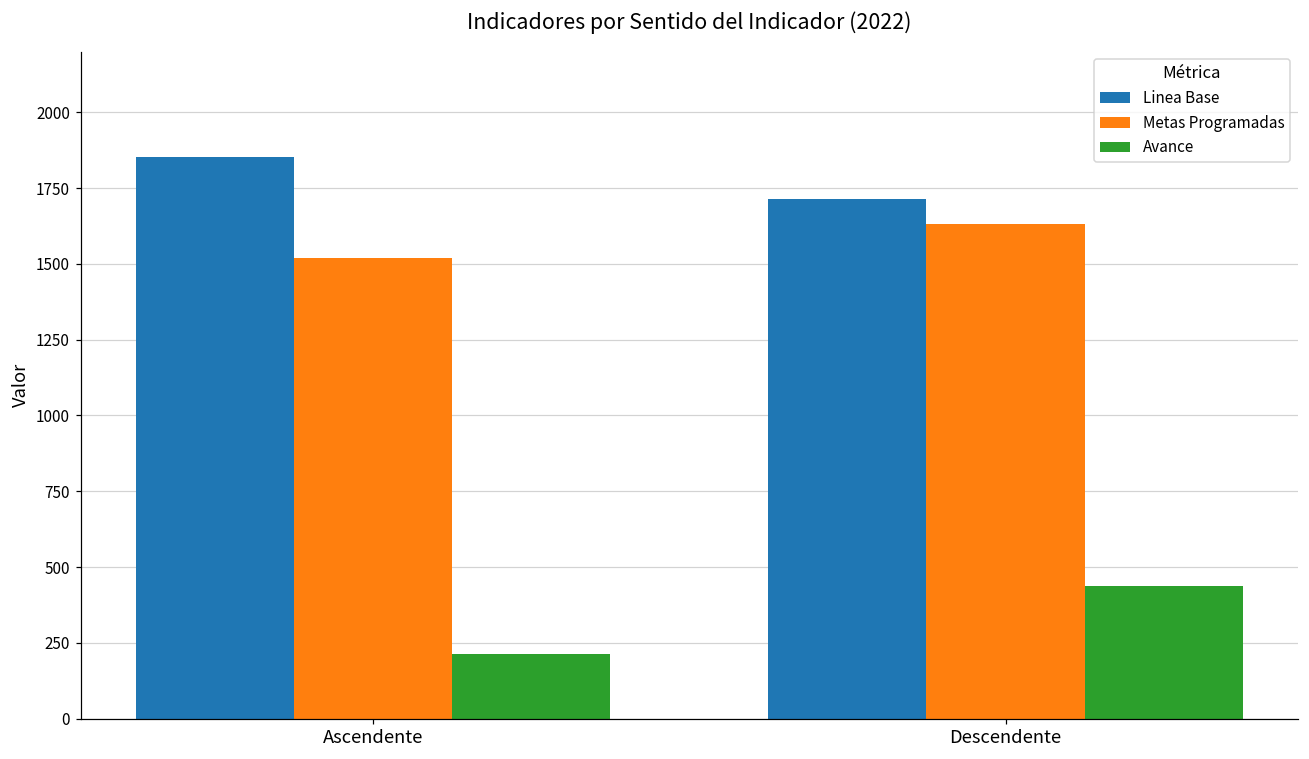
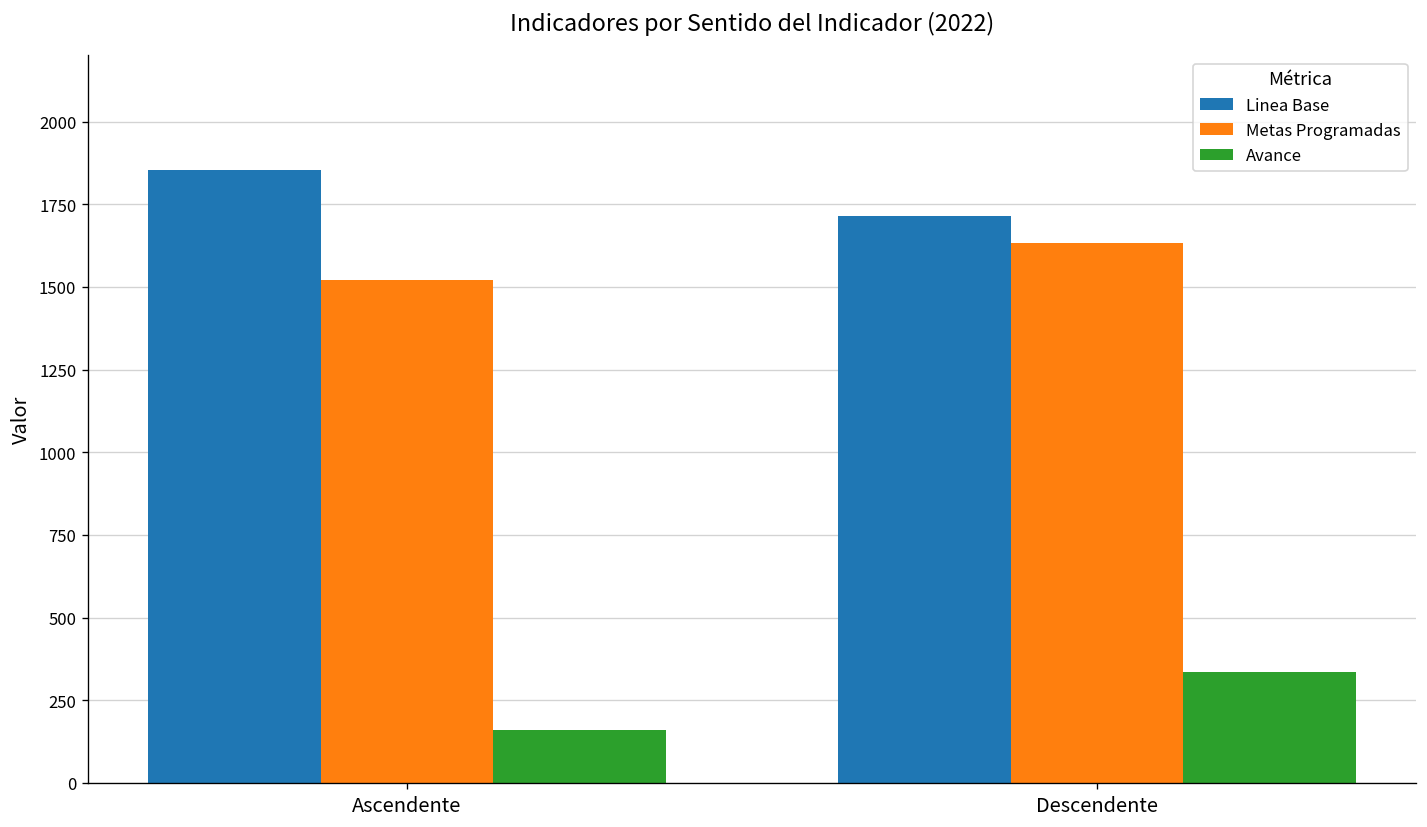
Avance, Ascendente: 210 -> 160
Avance, Descendente: 440 -> 340
